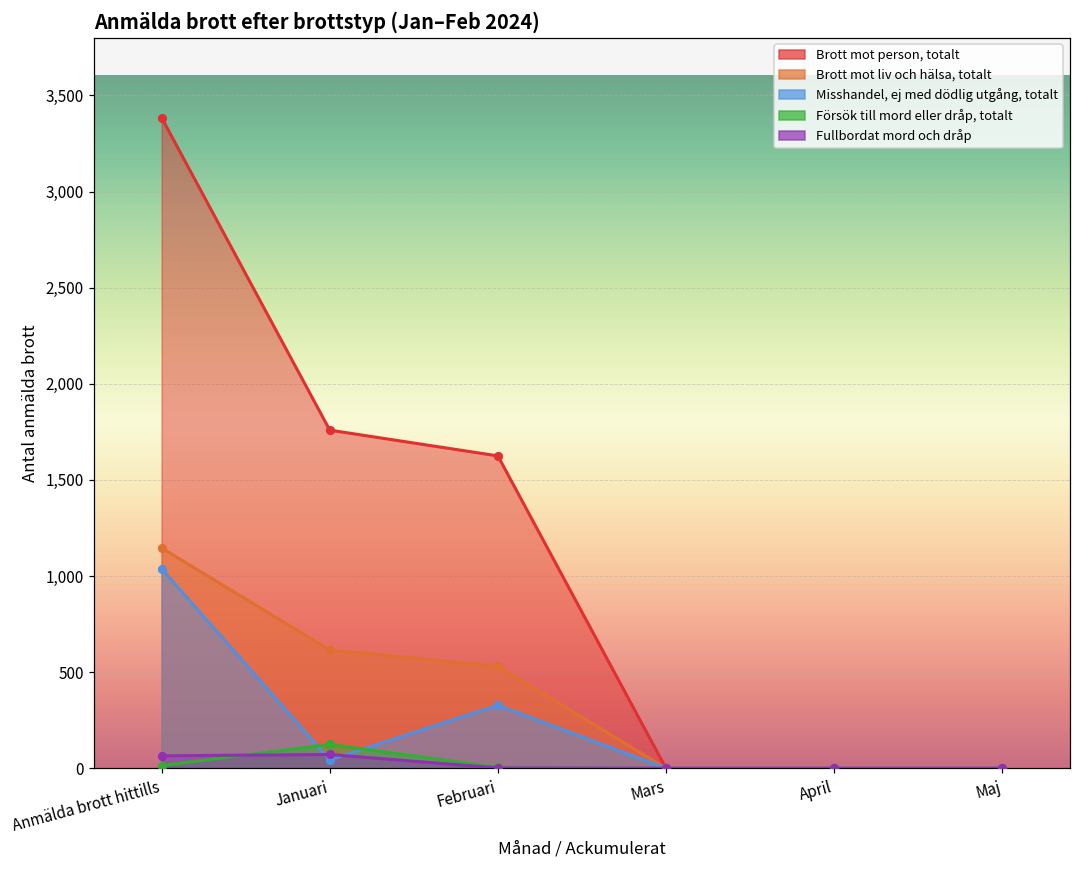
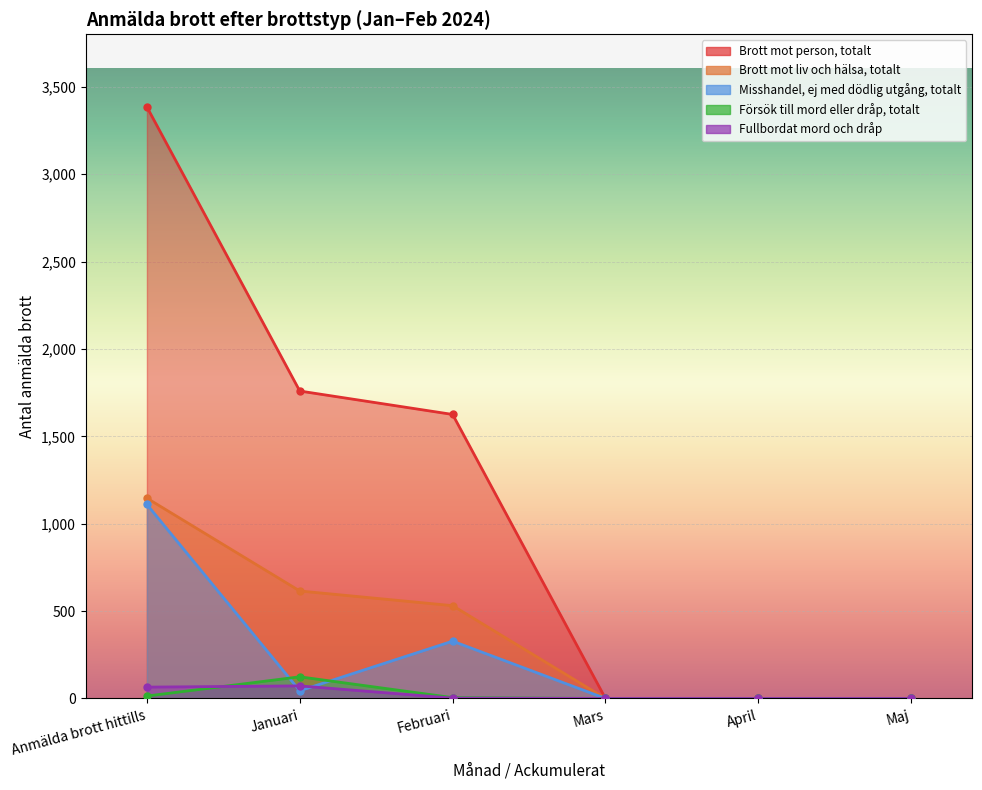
Misshandel, ej med dödlig utgång, totalt, Anmälda brott hittills: 1,040 -> 1,110
